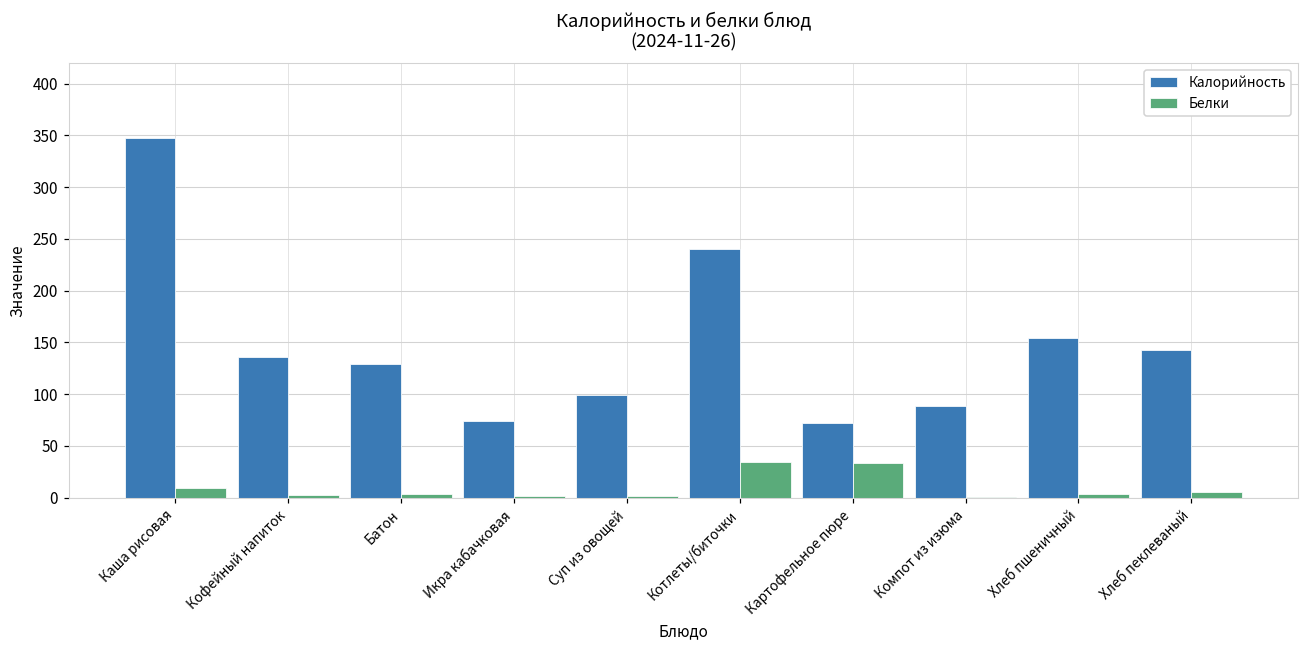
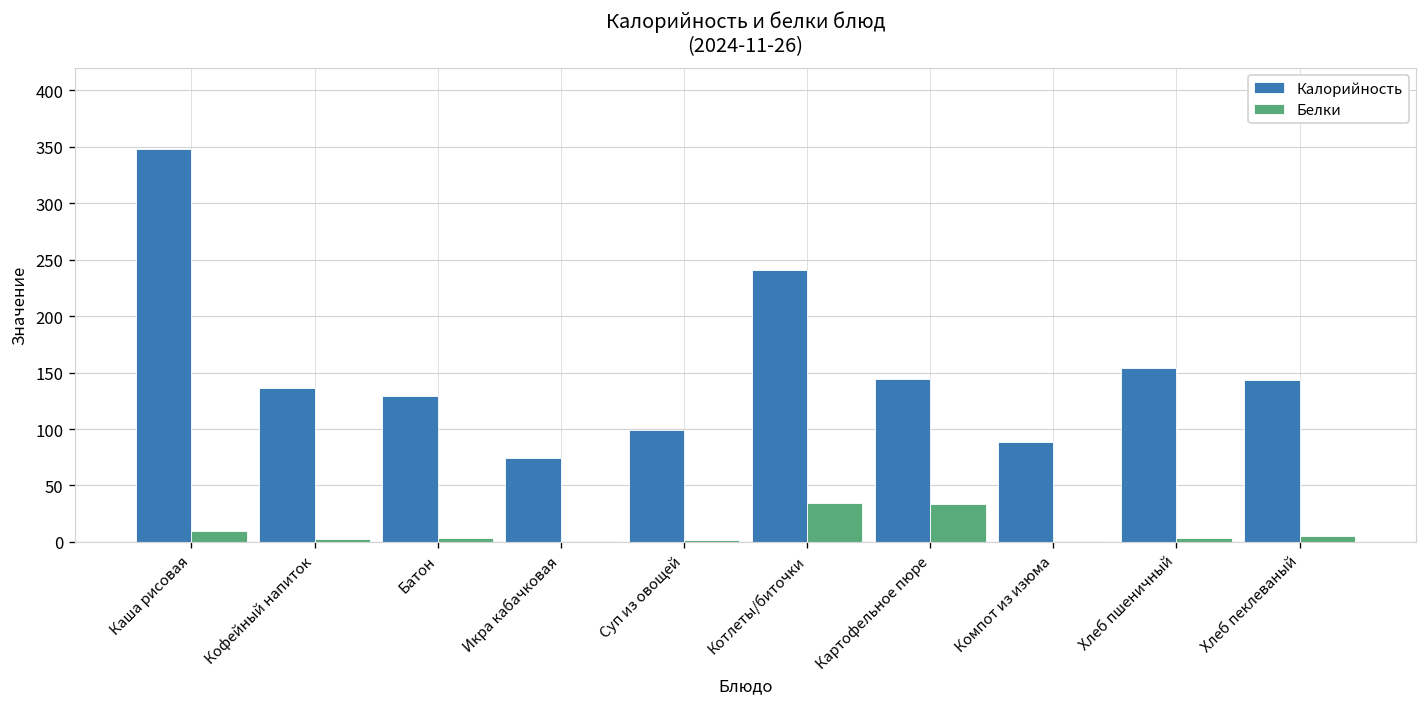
Калорийность, Картофельное пюре: 70 -> 140
